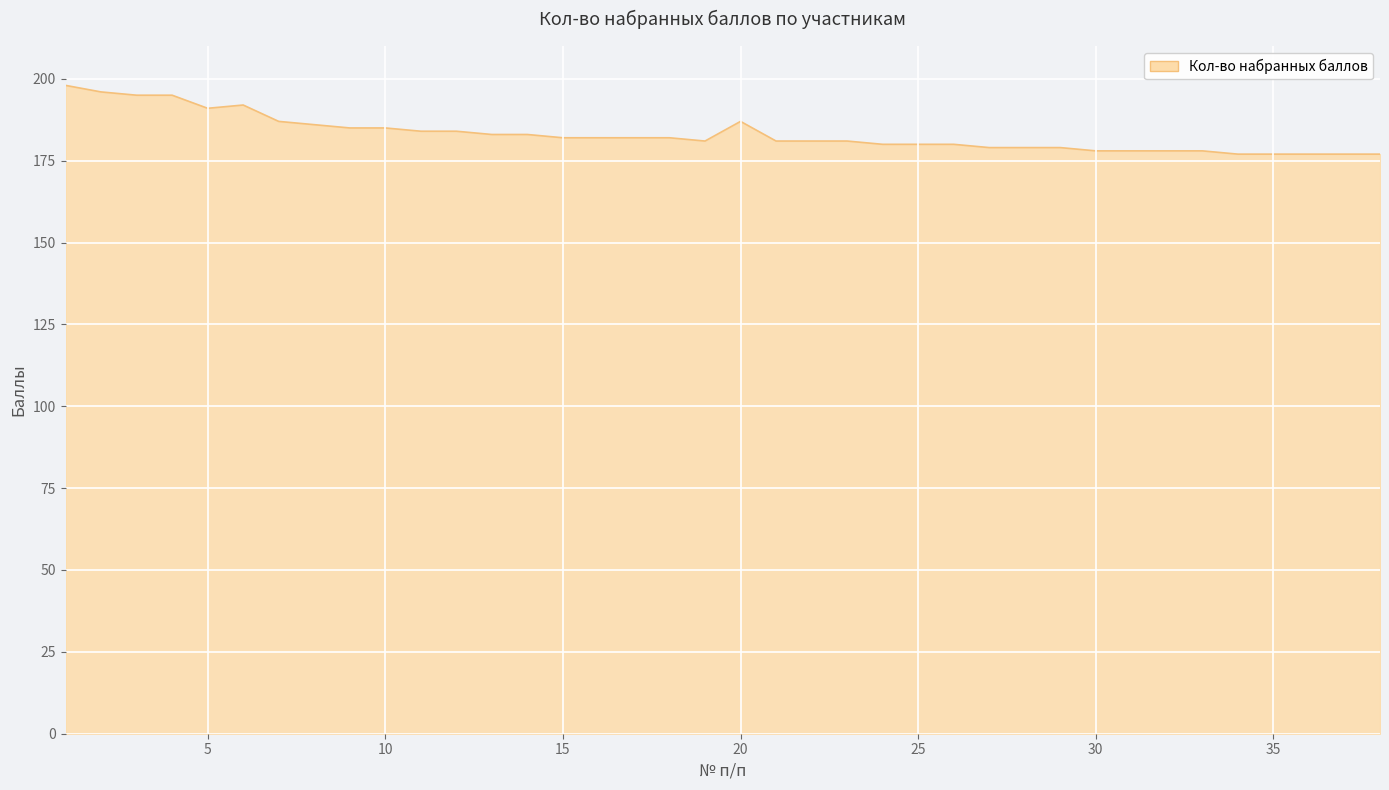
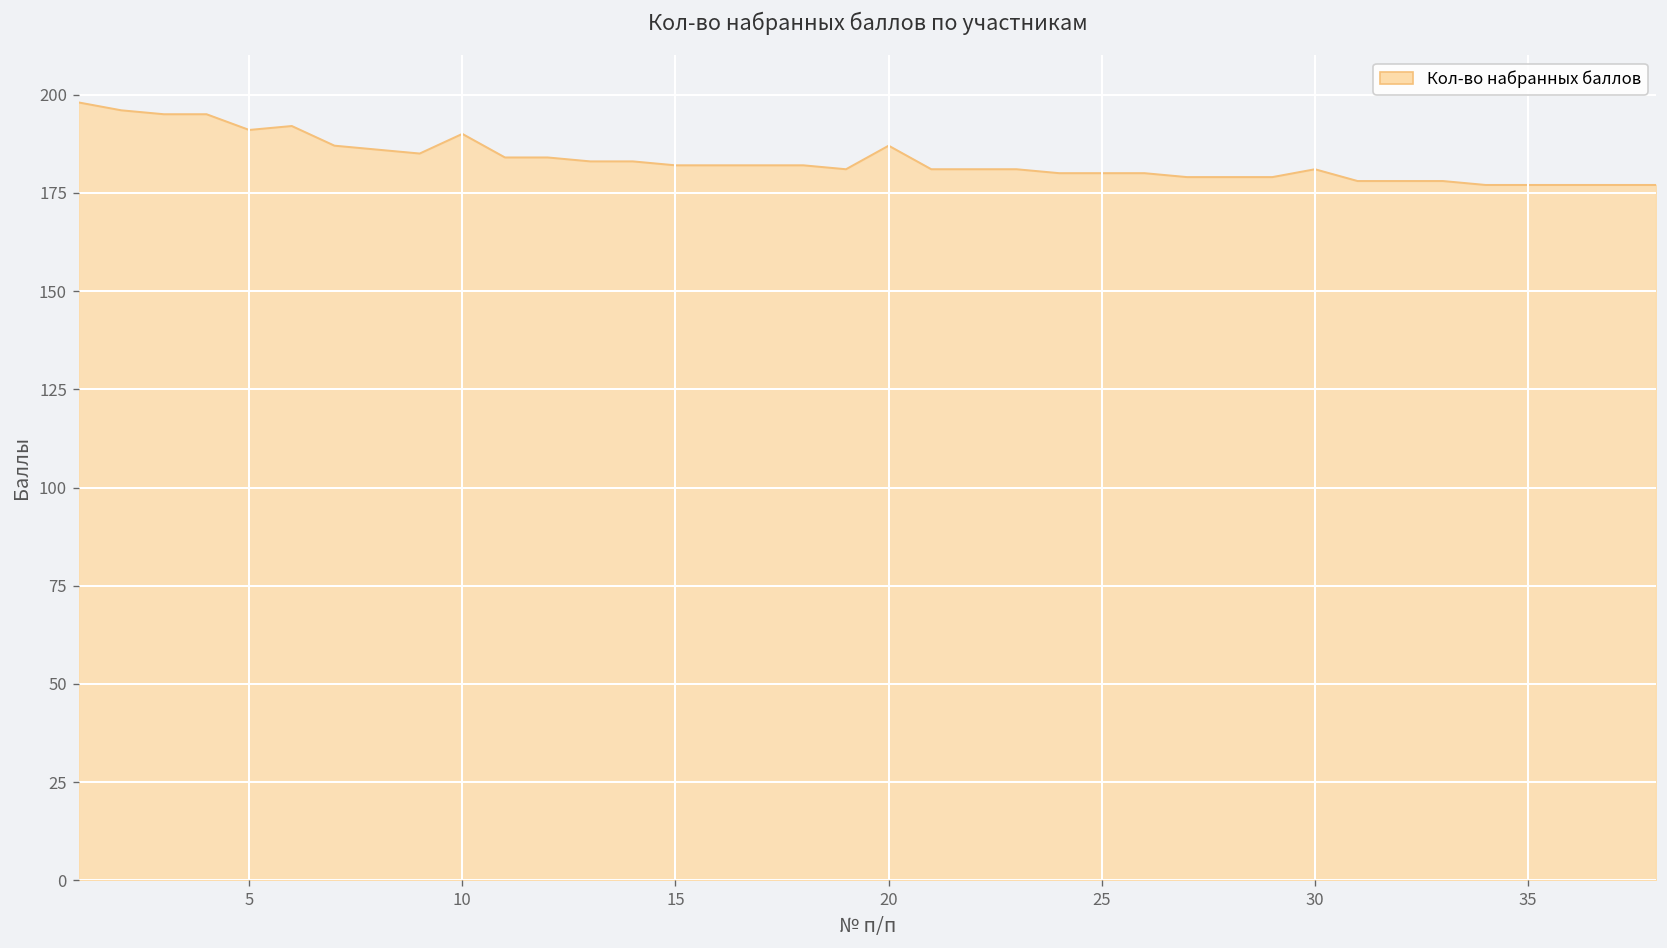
10: 185 -> 190
30: 178 -> 181
